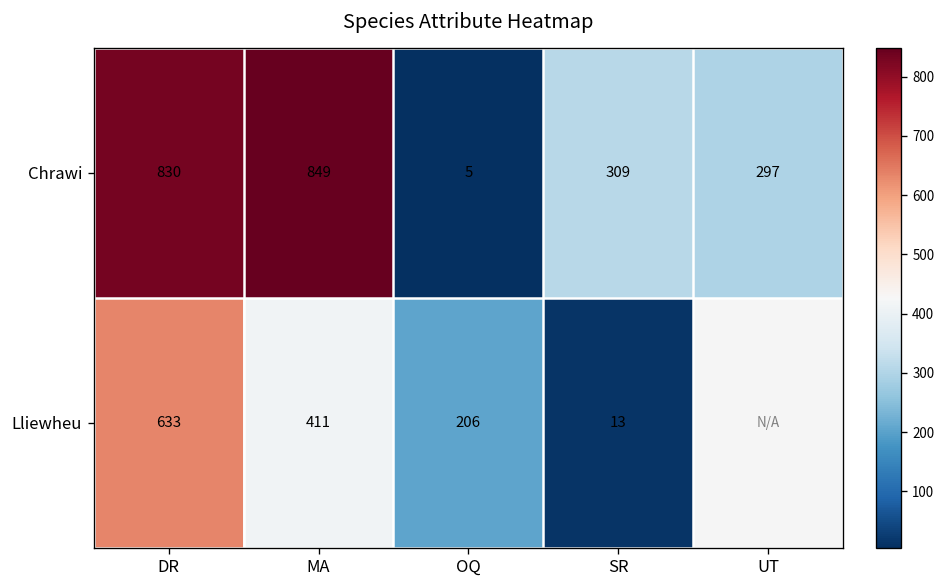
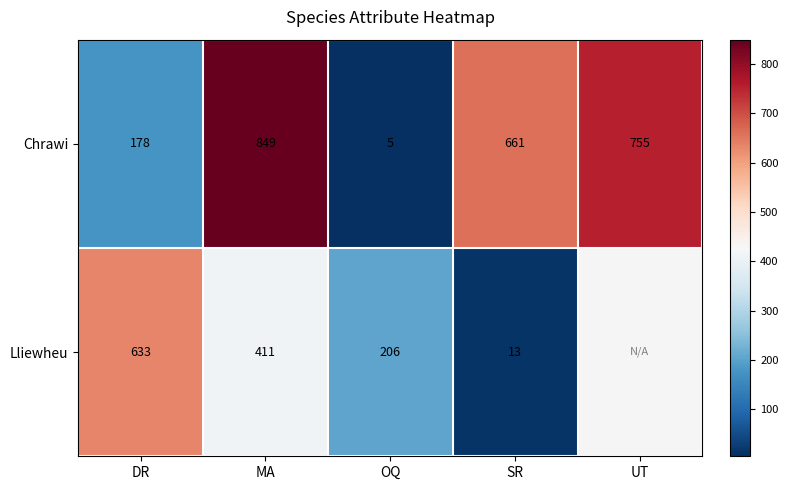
Chrawi, DR: 830 -> 178
Chrawi, SR: 309 -> 661
Chrawi, UT: 297 -> 755
